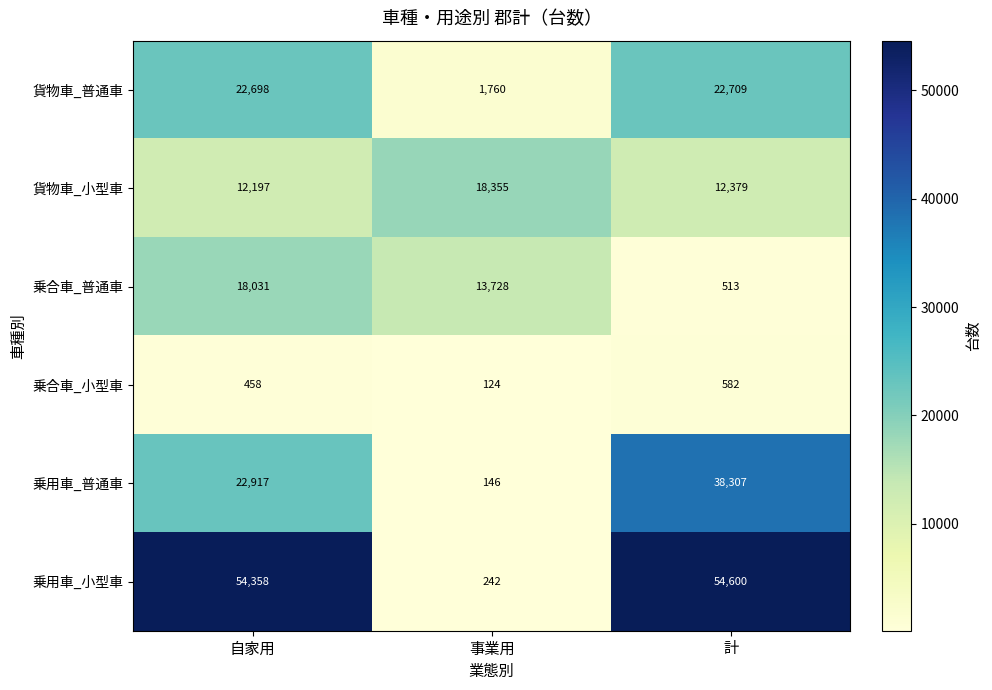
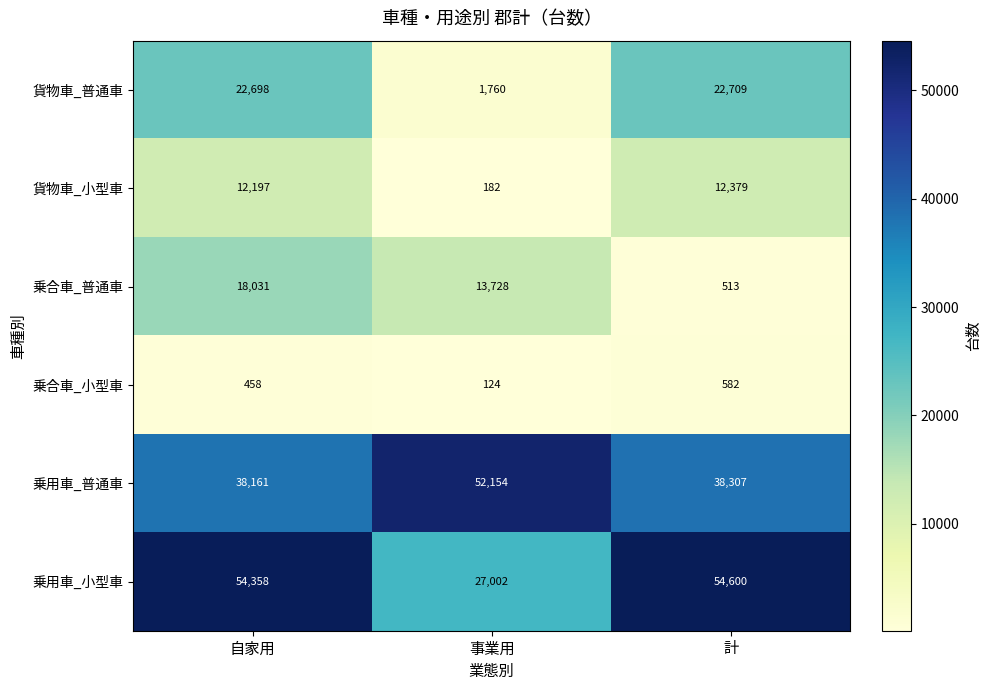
貨物車_小型車, 事業用: 18,355 -> 182
乗用車_普通車, 自家用: 22,917 -> 38,161
乗用車_普通車, 事業用: 146 -> 52,154
乗用車_小型車, 事業用: 242 -> 27,002
